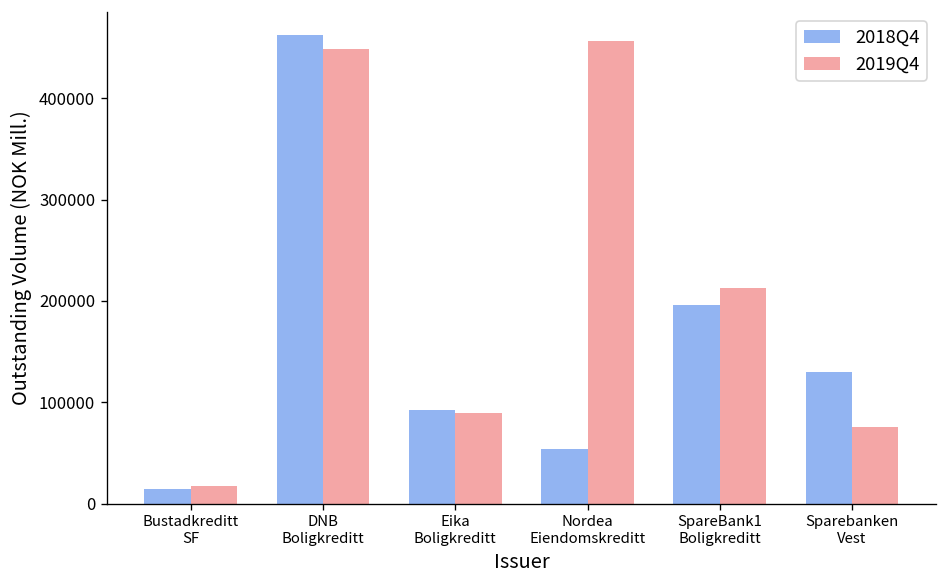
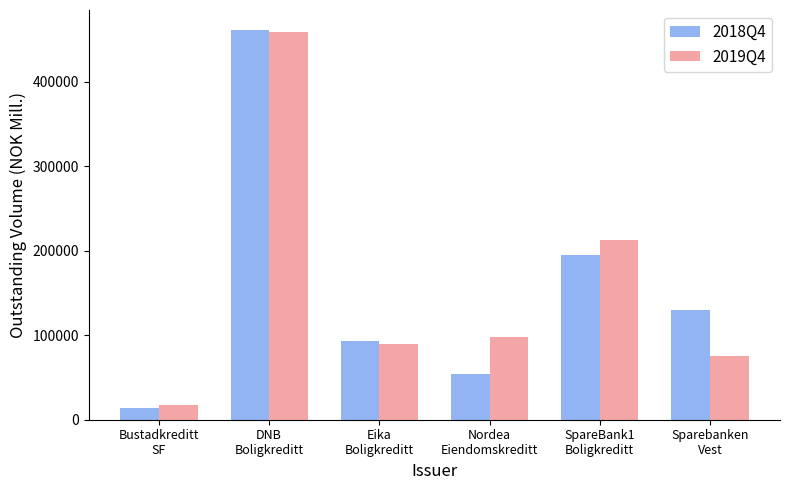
2019Q4, DNB Boligkreditt: 450000 -> 460000
2019Q4, Nordea Eiendomskreditt: 460000 -> 100000
